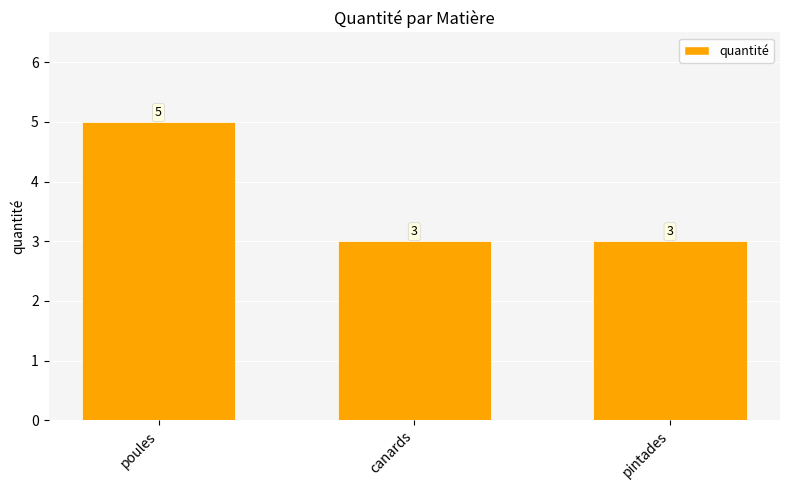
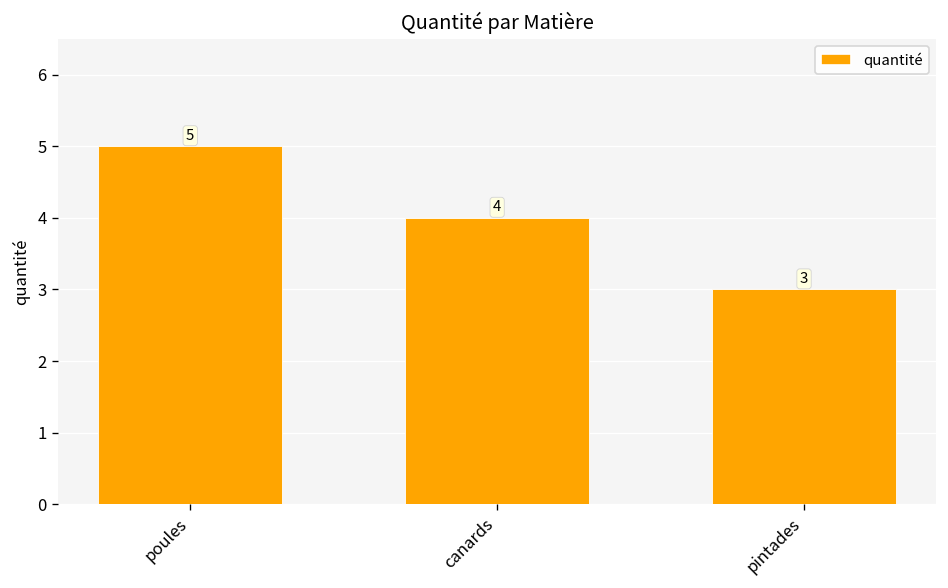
canards: 3 -> 4
